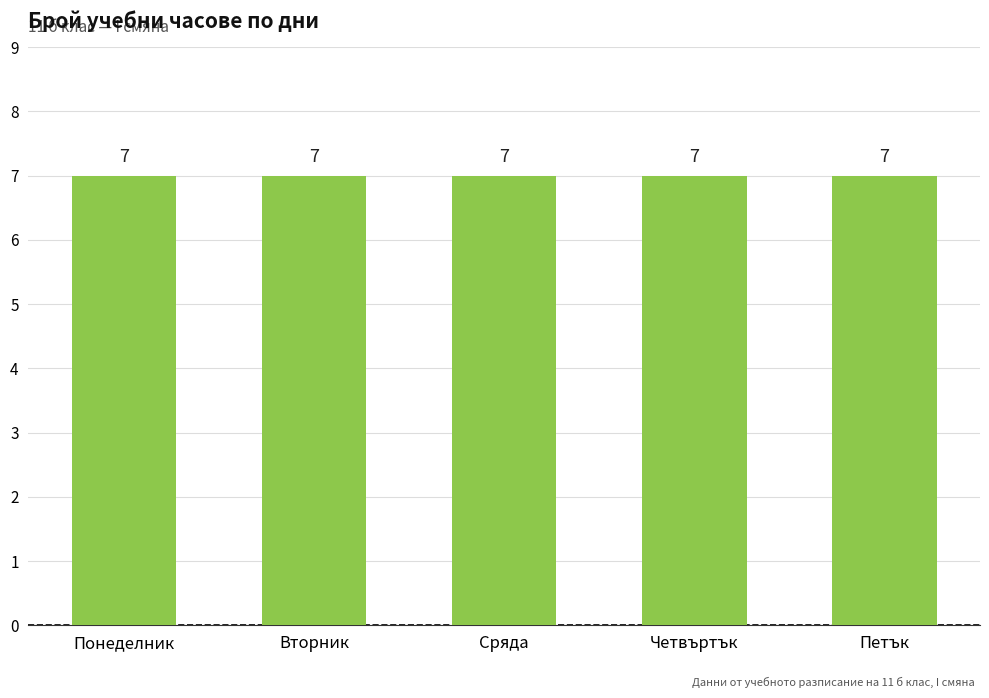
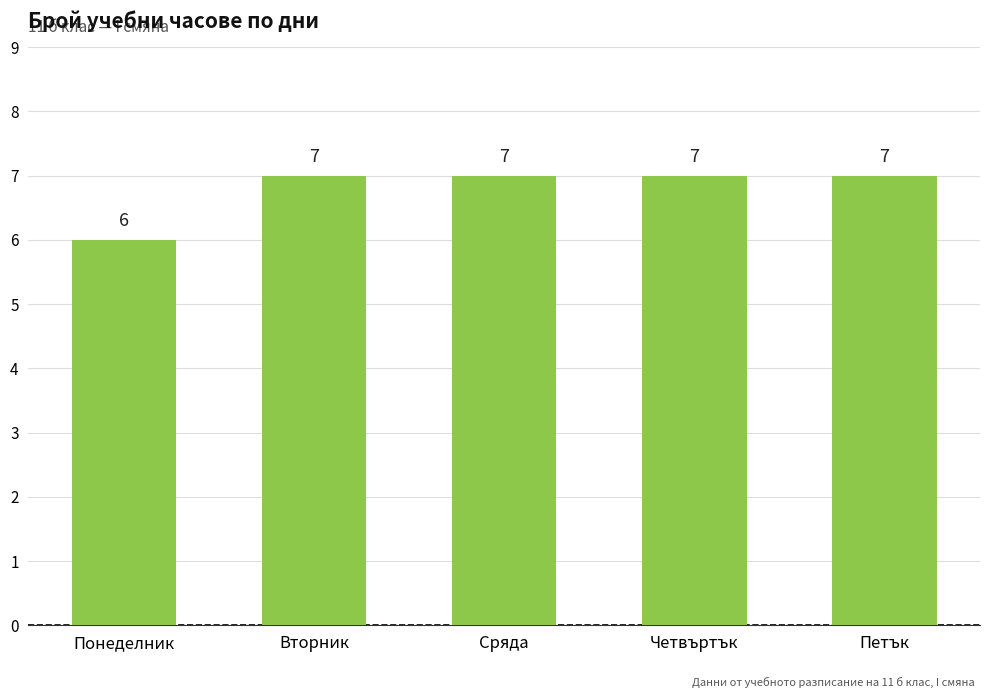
Понеделник: 7 -> 6
